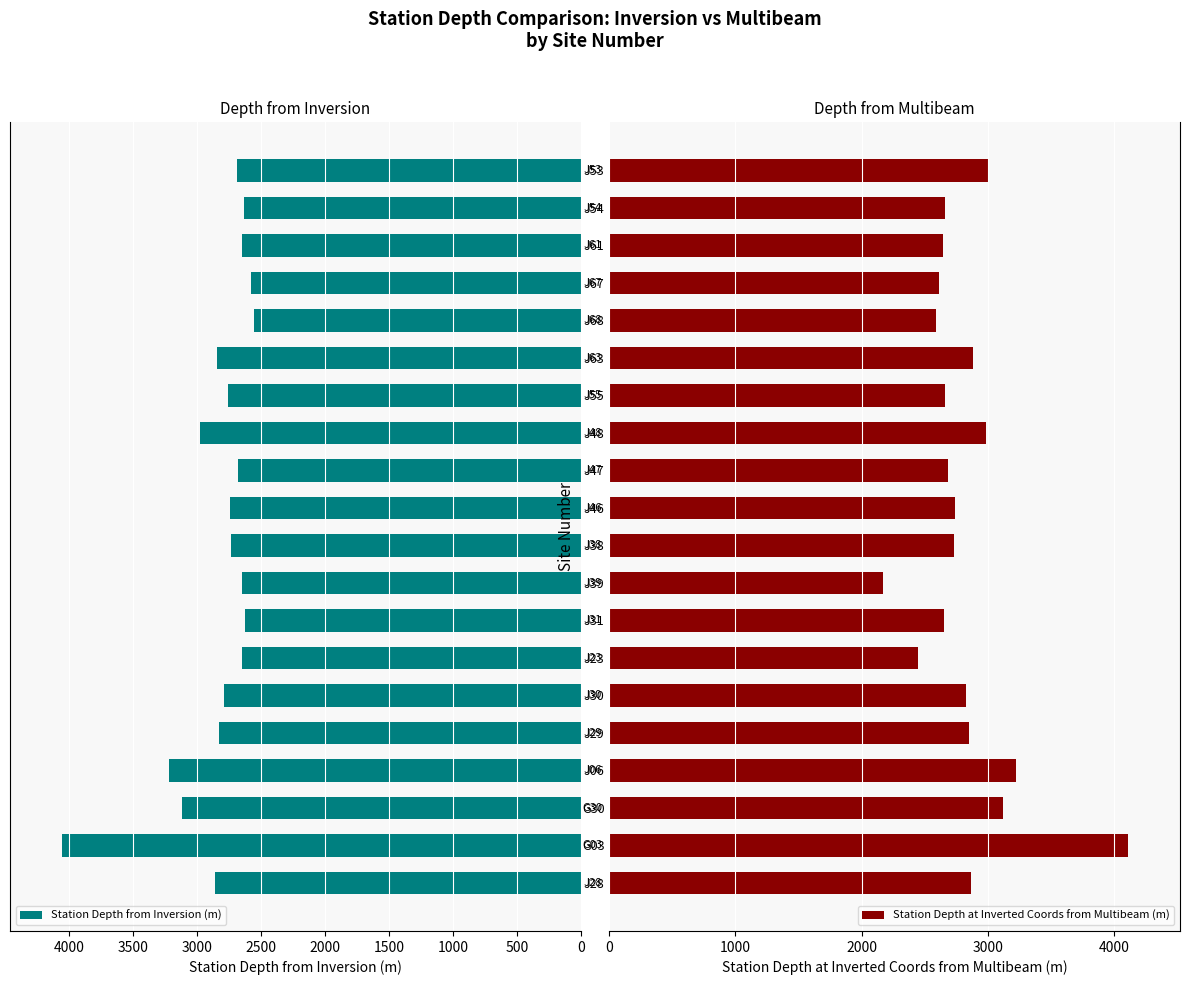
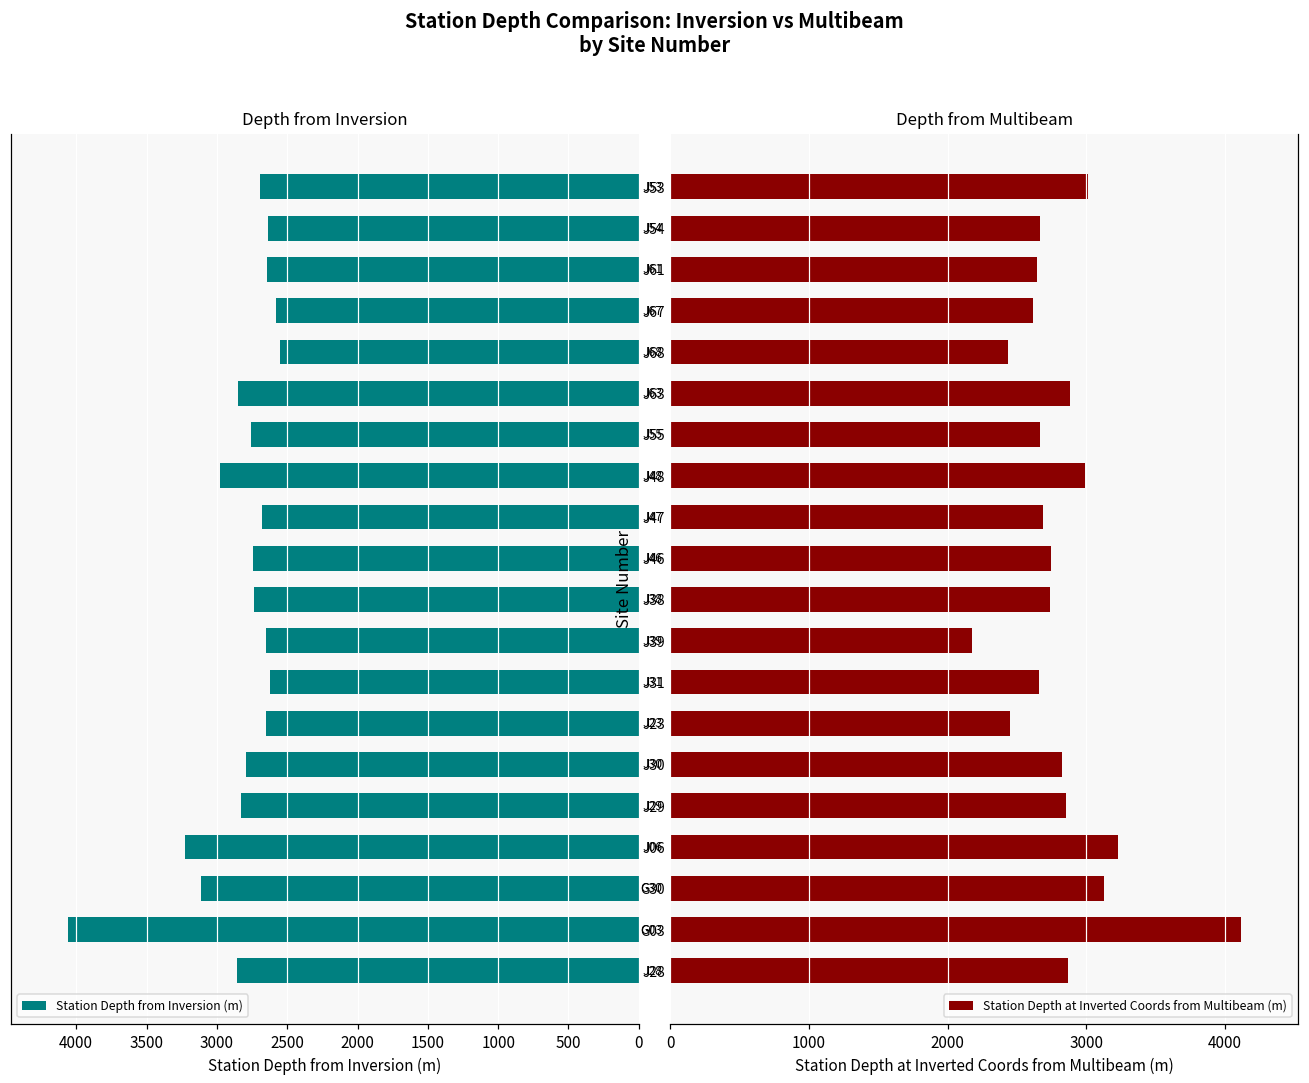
Depth from Multibeam, J68: 2590 -> 2430
